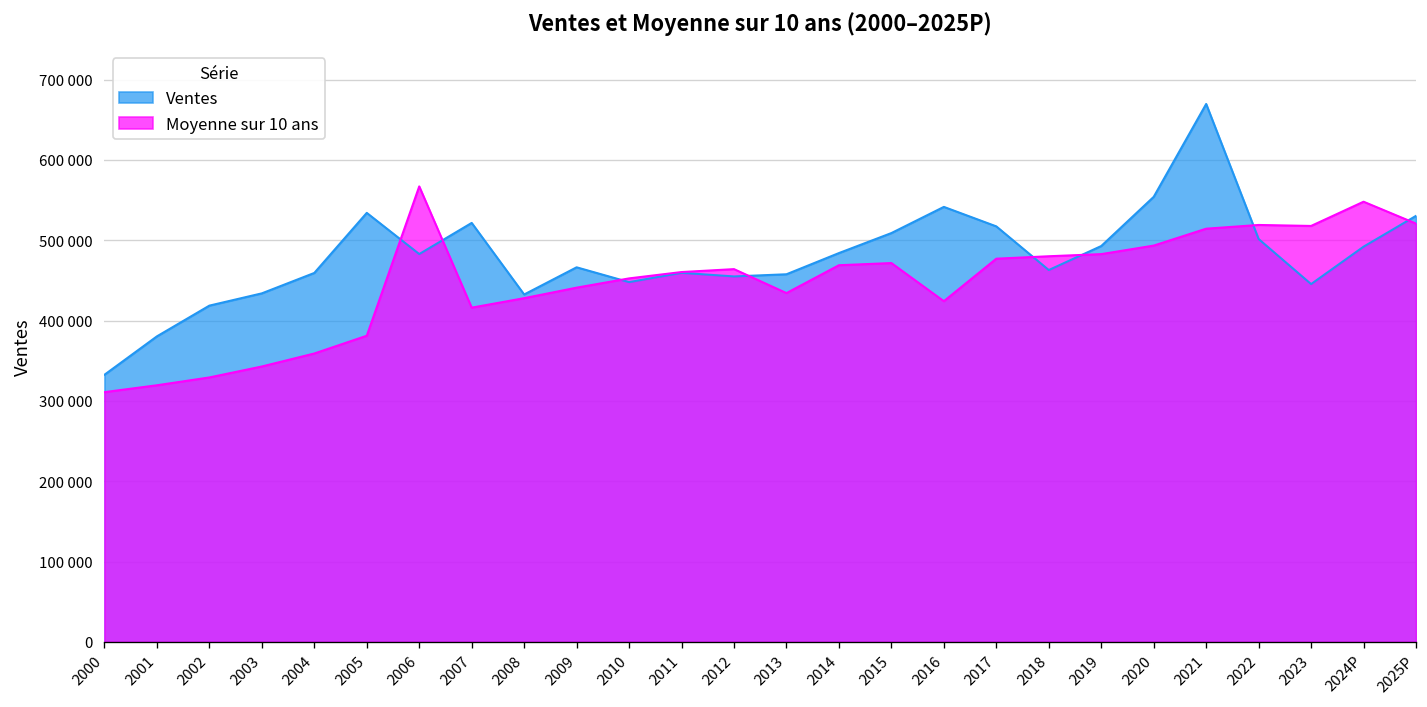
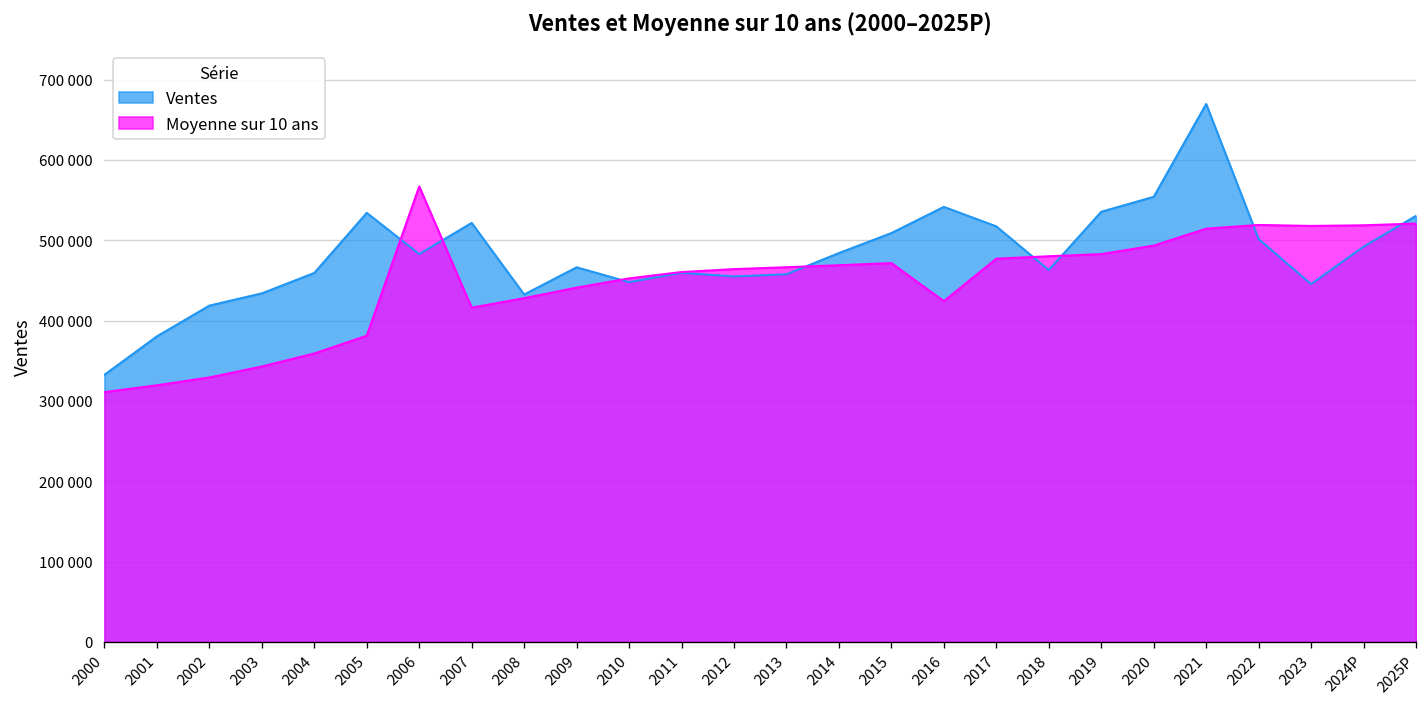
Moyenne sur 10 ans, 2013: 430000 -> 470000
Ventes, 2019: 490000 -> 540000
Moyenne sur 10 ans, 2024P: 550000 -> 520000
